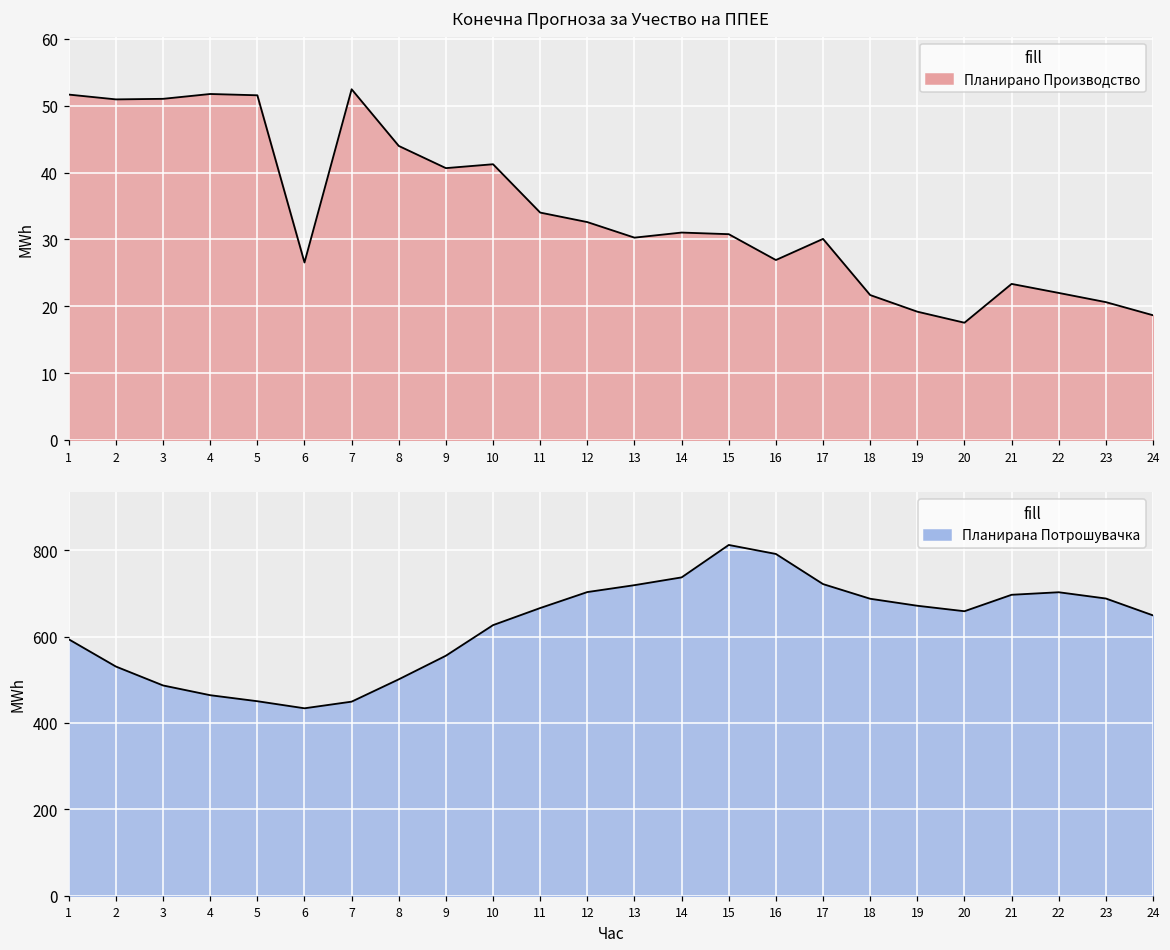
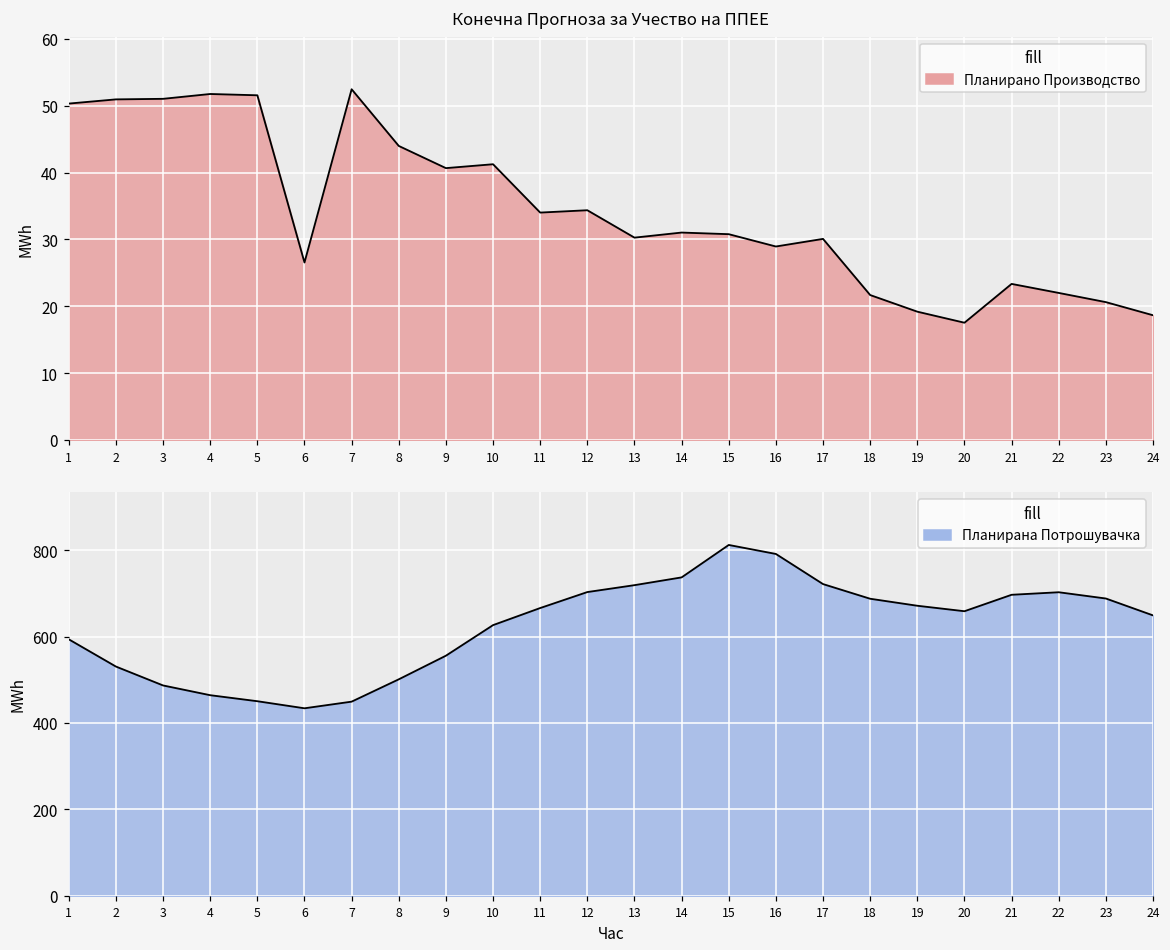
Конечна Прогноза за Учество на ППЕЕ, 1: 52 -> 50
Конечна Прогноза за Учество на ППЕЕ, 12: 33 -> 34
Конечна Прогноза за Учество на ППЕЕ, 16: 27 -> 29
